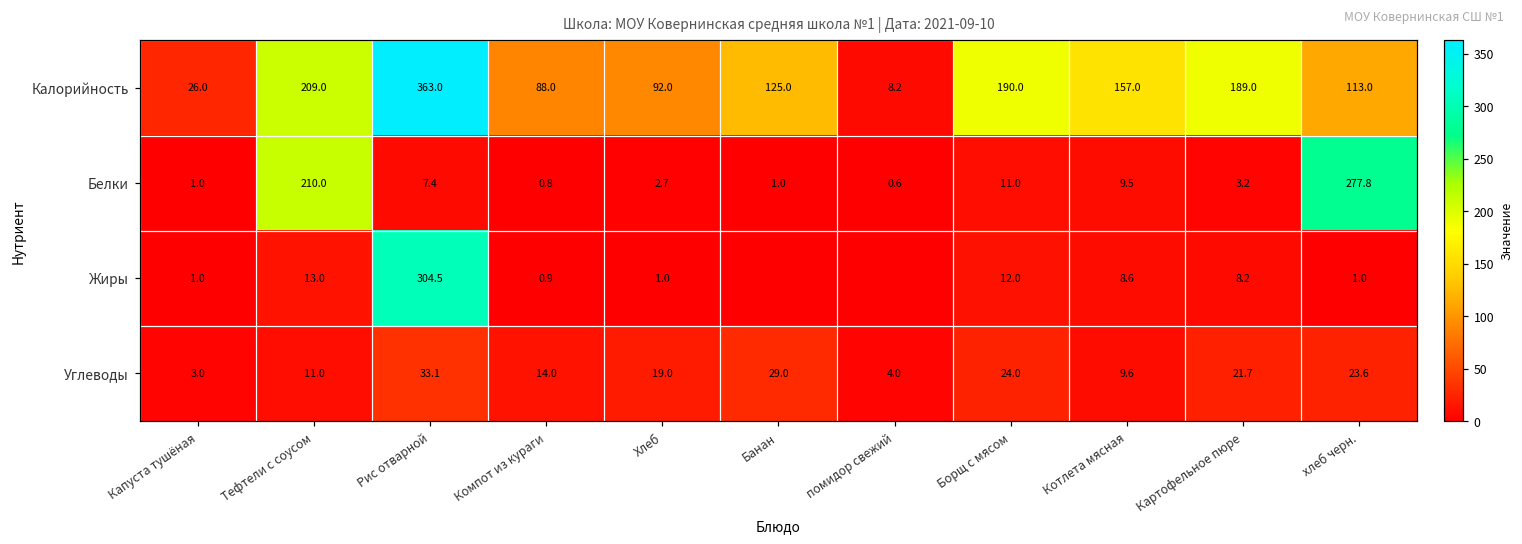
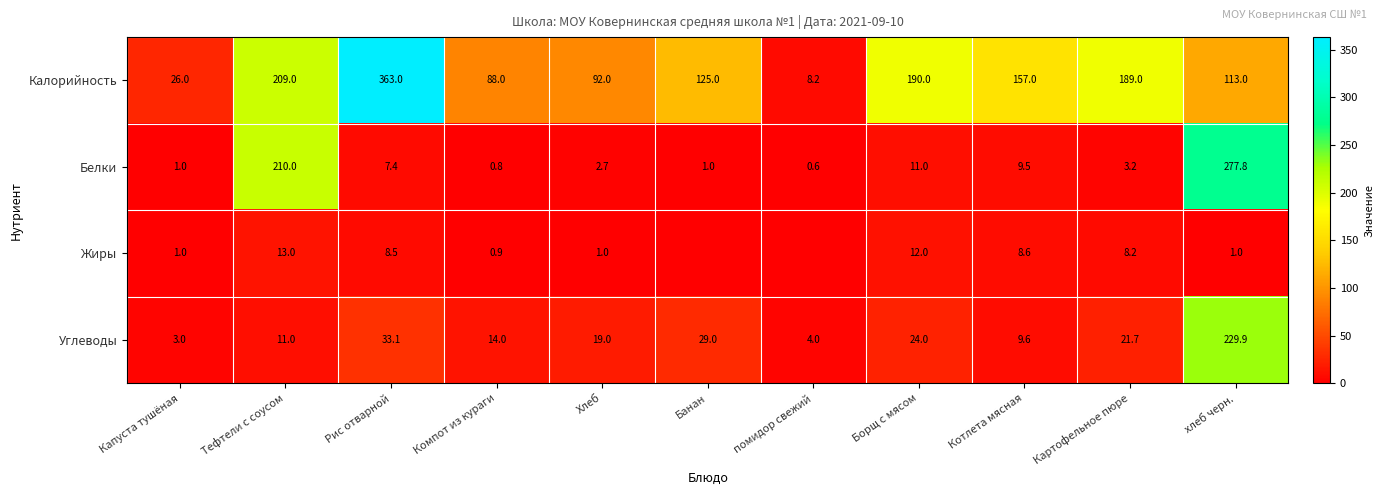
Жиры, Рис отварной: 304.5 -> 8.5
Углеводы, хлеб черн.: 23.6 -> 229.9
